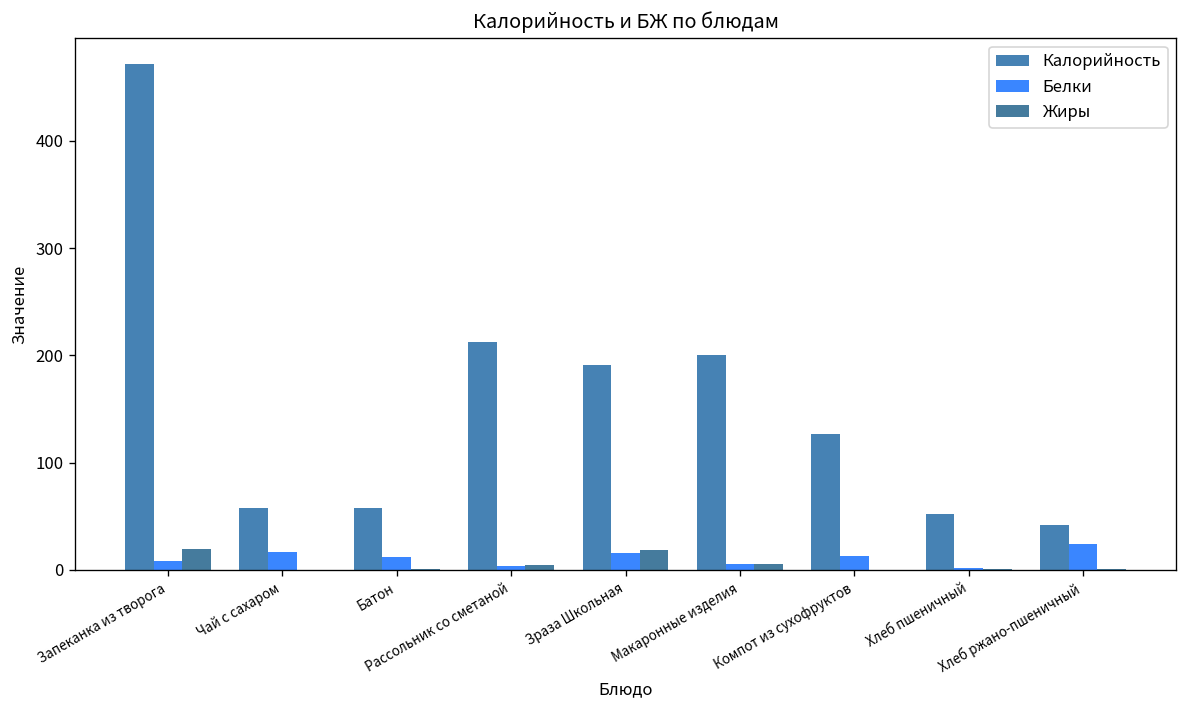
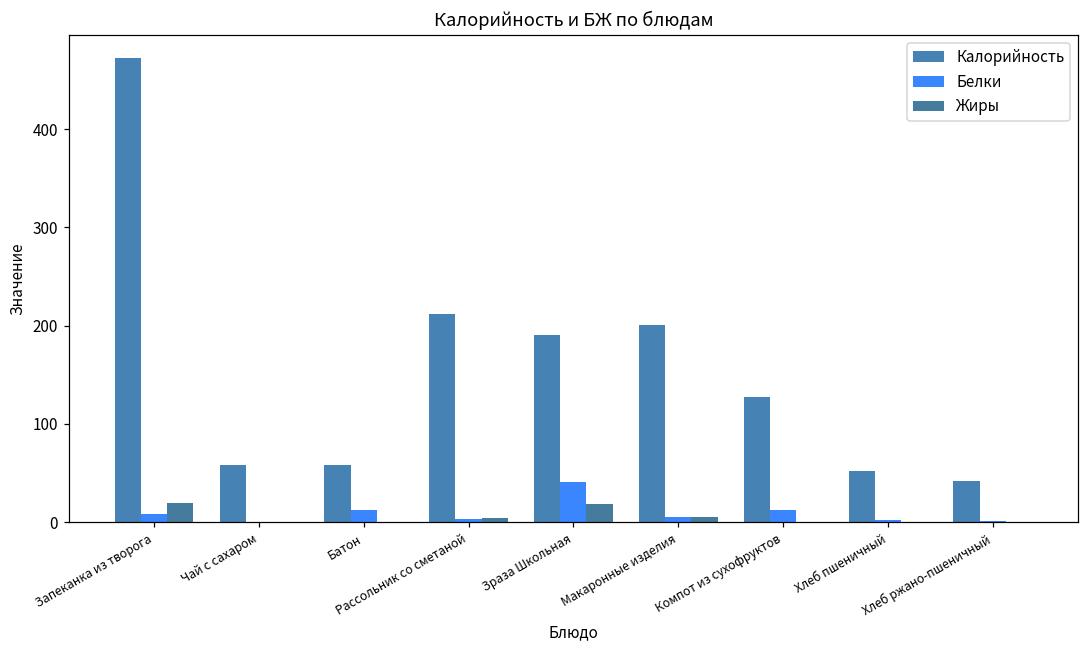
Белки, Чай с сахаром: 20 -> 0
Белки, Зраза Школьная: 20 -> 40
Белки, Хлеб ржано-пшеничный: 20 -> 0
